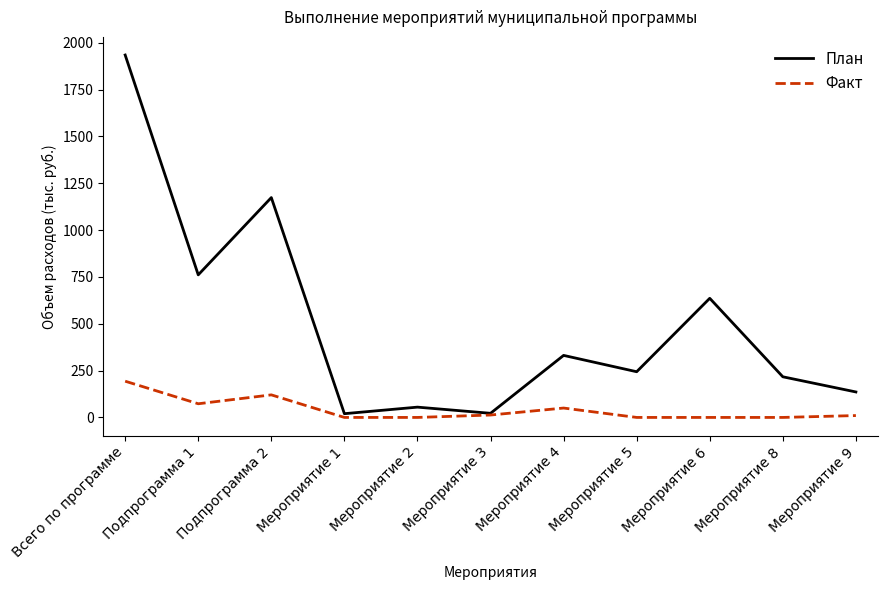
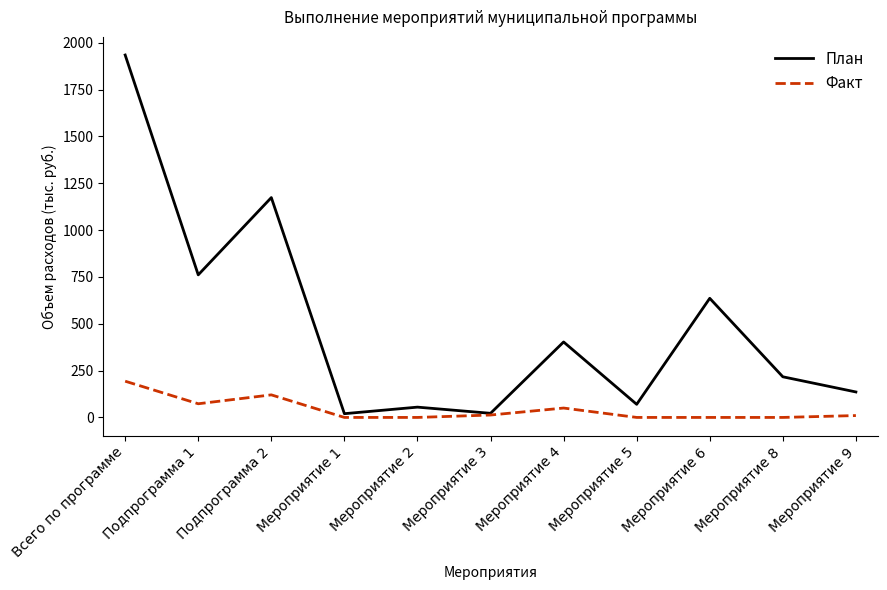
План, Мероприятие 4: 330 -> 400
План, Мероприятие 5: 240 -> 70
